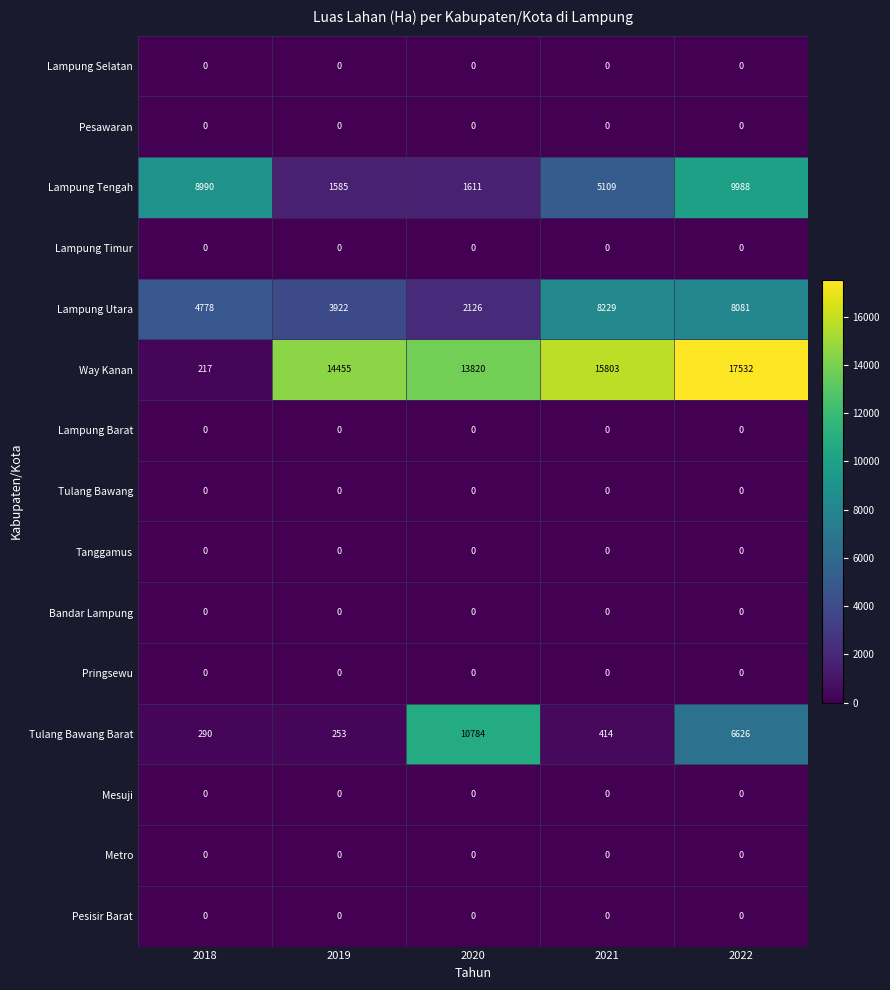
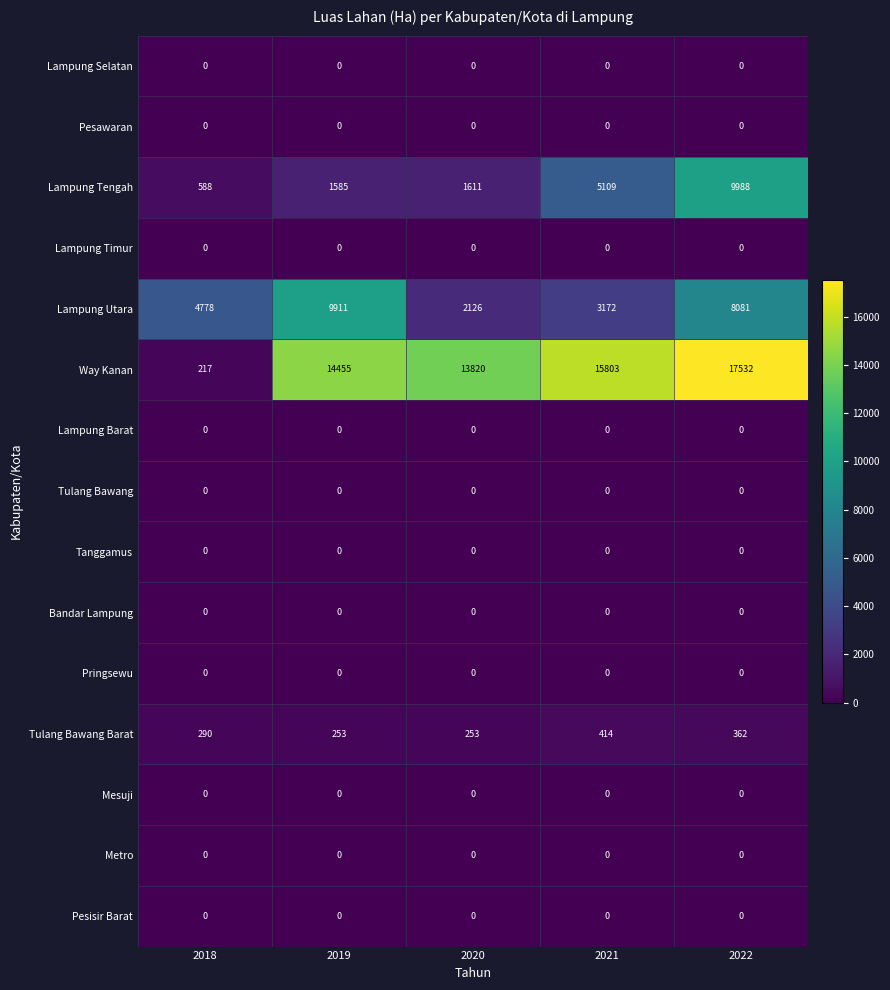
Lampung Tengah, 2018: 8990 -> 588
Lampung Utara, 2019: 3922 -> 9911
Lampung Utara, 2021: 8229 -> 3172
Tulang Bawang Barat, 2020: 10784 -> 253
Tulang Bawang Barat, 2022: 6626 -> 362
